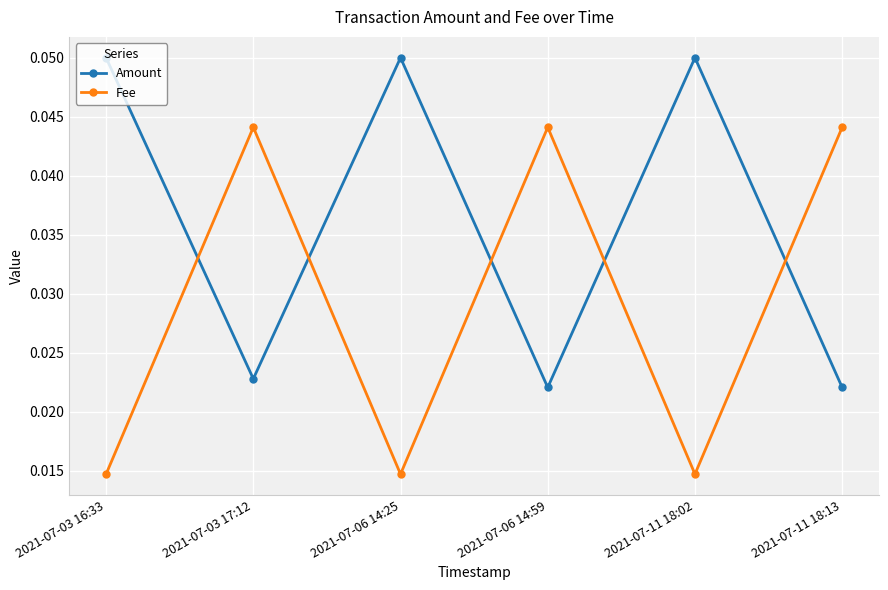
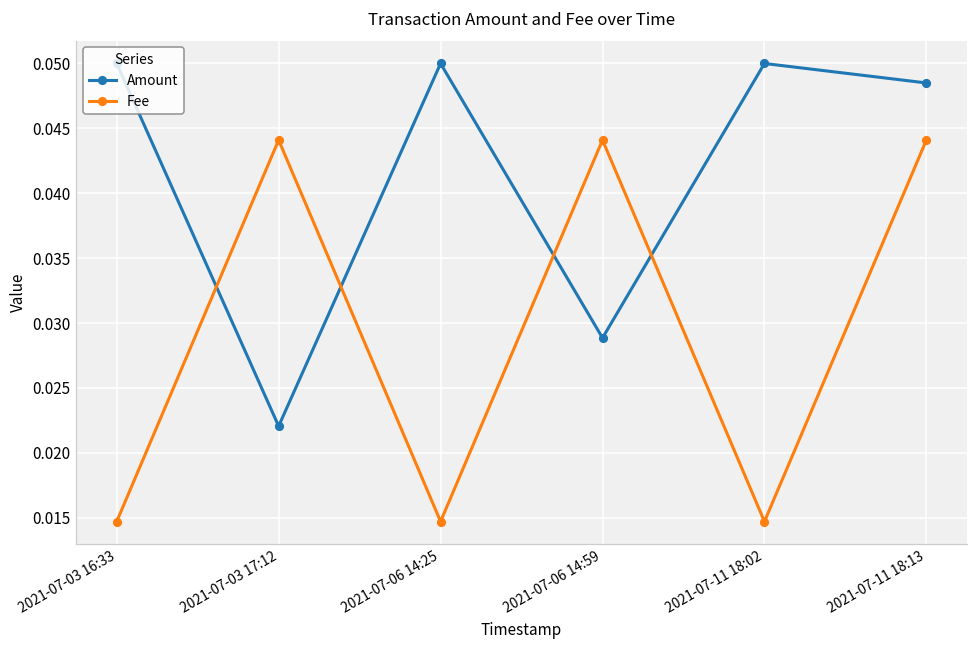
Amount, 2021-07-03 17:12: 0.0228 -> 0.0221
Amount, 2021-07-06 14:59: 0.0221 -> 0.0289
Amount, 2021-07-11 18:13: 0.0221 -> 0.0485
